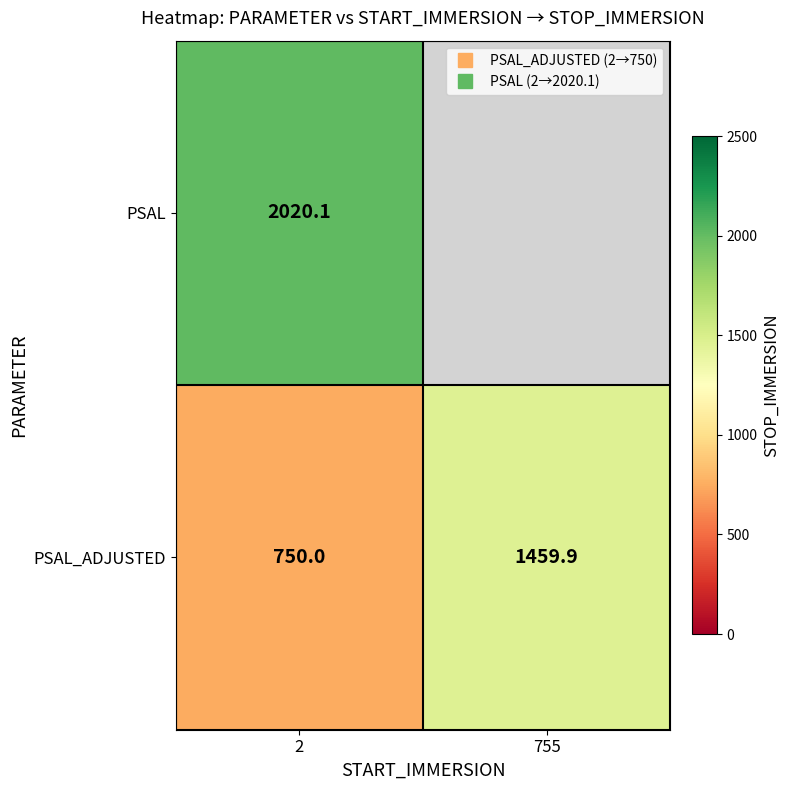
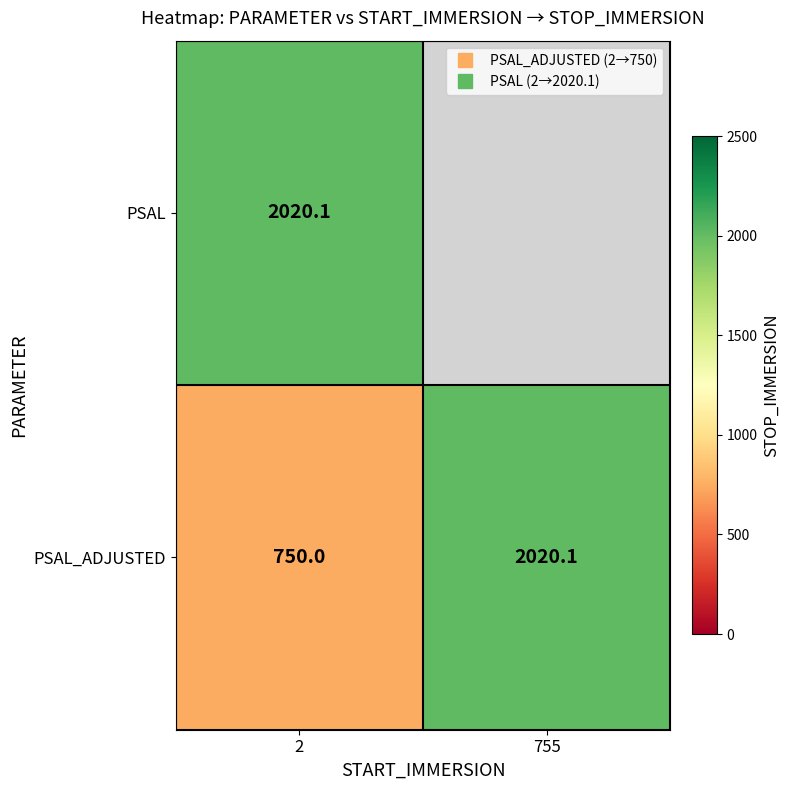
PSAL_ADJUSTED, 755: 1459.9 -> 2020.1
